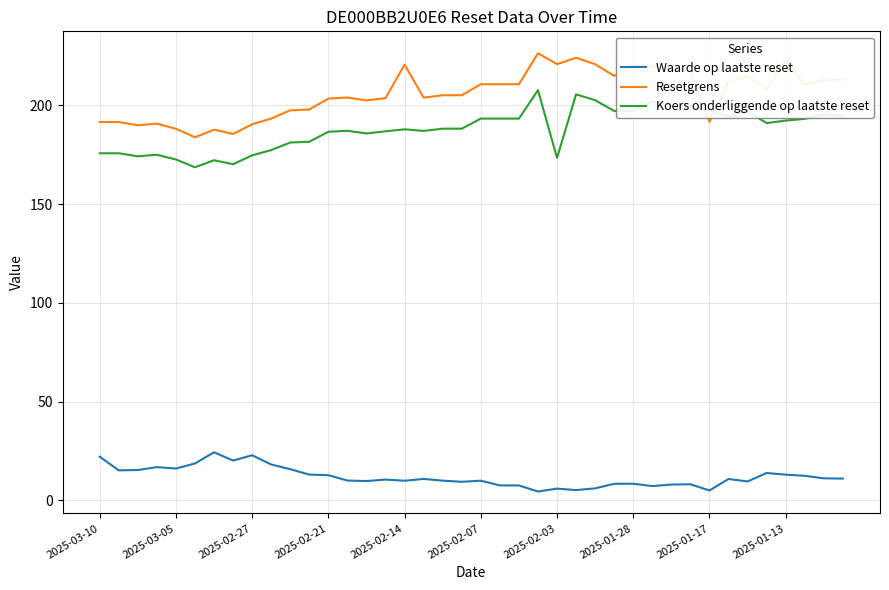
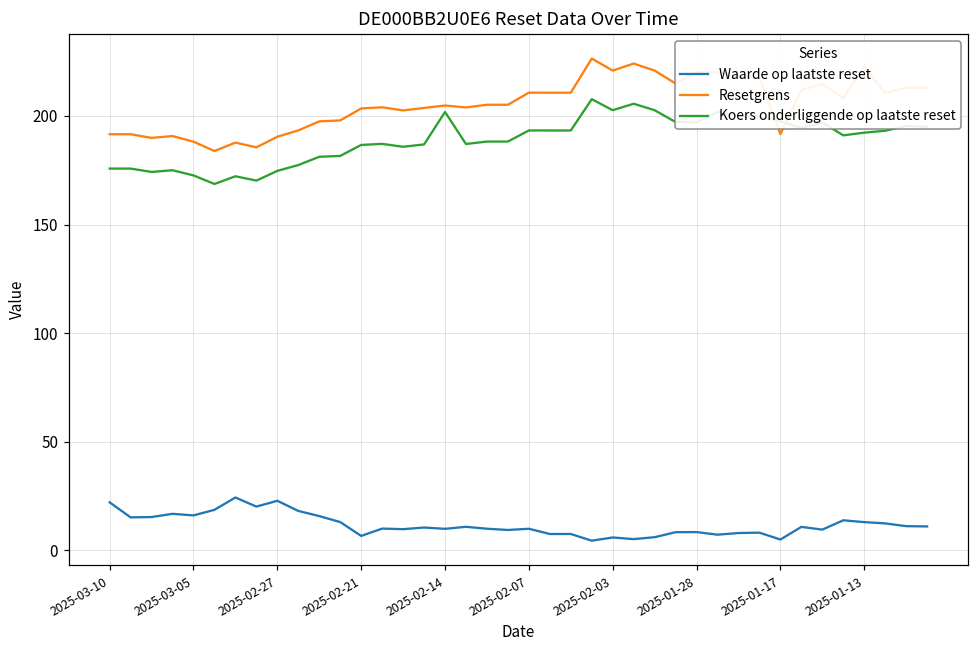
Waarde op laatste reset, 2025-02-21: 13 -> 7
Resetgrens, 2025-02-14: 221 -> 205
Koers onderliggende op laatste reset, 2025-02-14: 188 -> 202
Koers onderliggende op laatste reset, 2025-02-03: 173 -> 203
